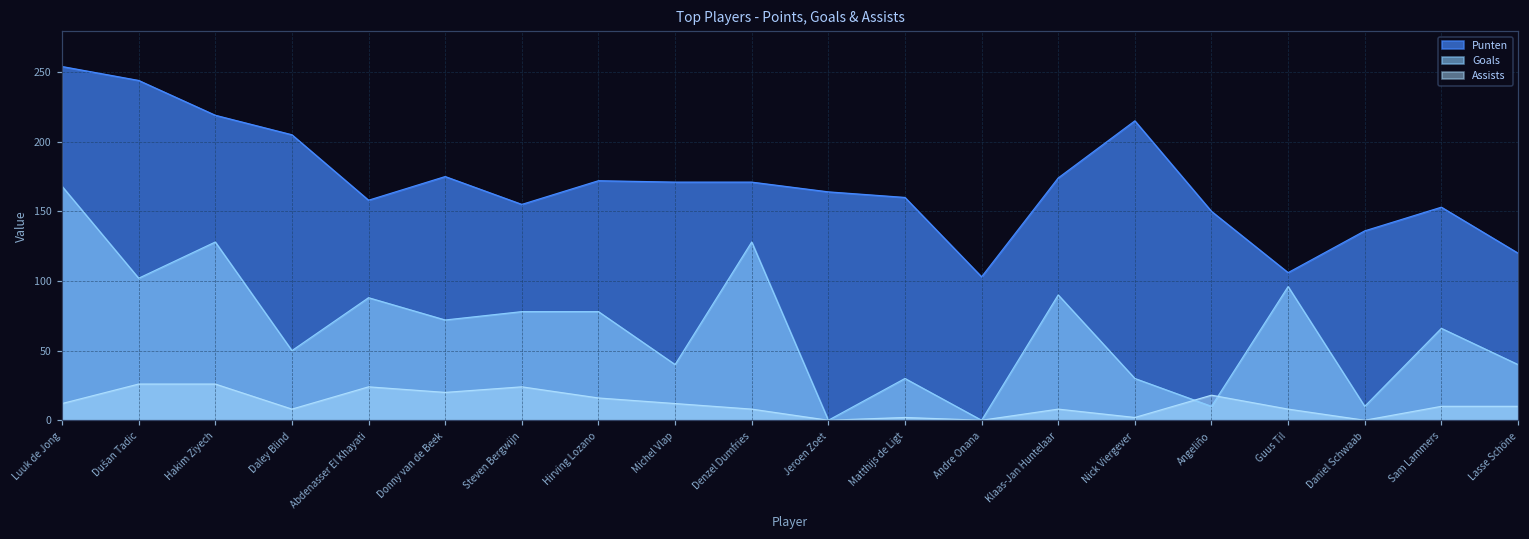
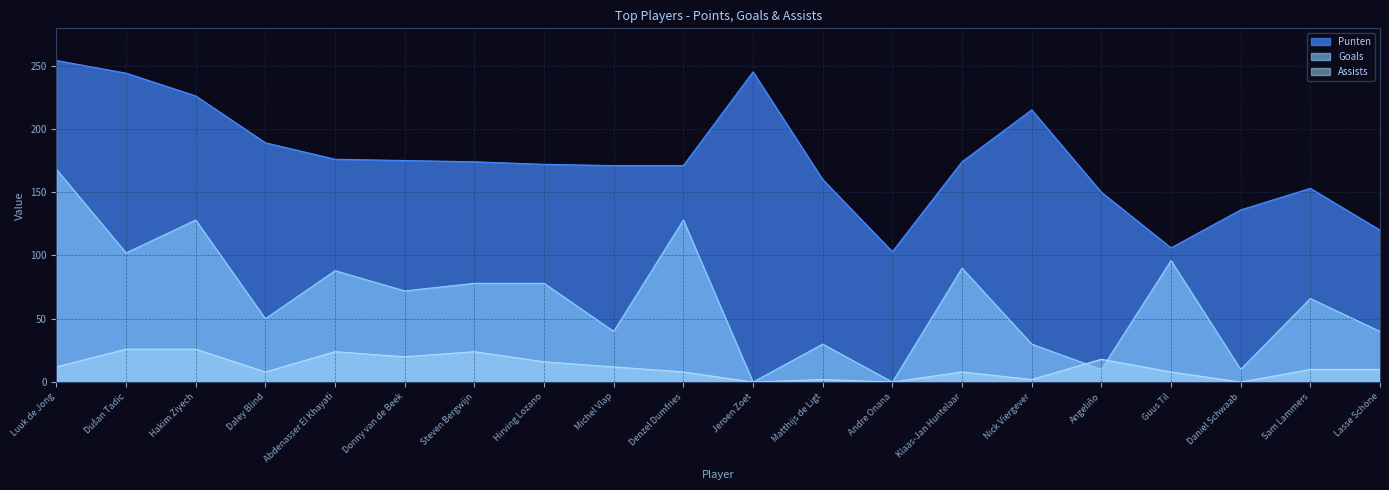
Punten, Hakim Ziyech: 219 -> 226
Punten, Daley Blind: 205 -> 189
Punten, Abdenasser El Khayati: 158 -> 176
Punten, Steven Bergwijn: 155 -> 174
Punten, Jeroen Zoet: 164 -> 245
